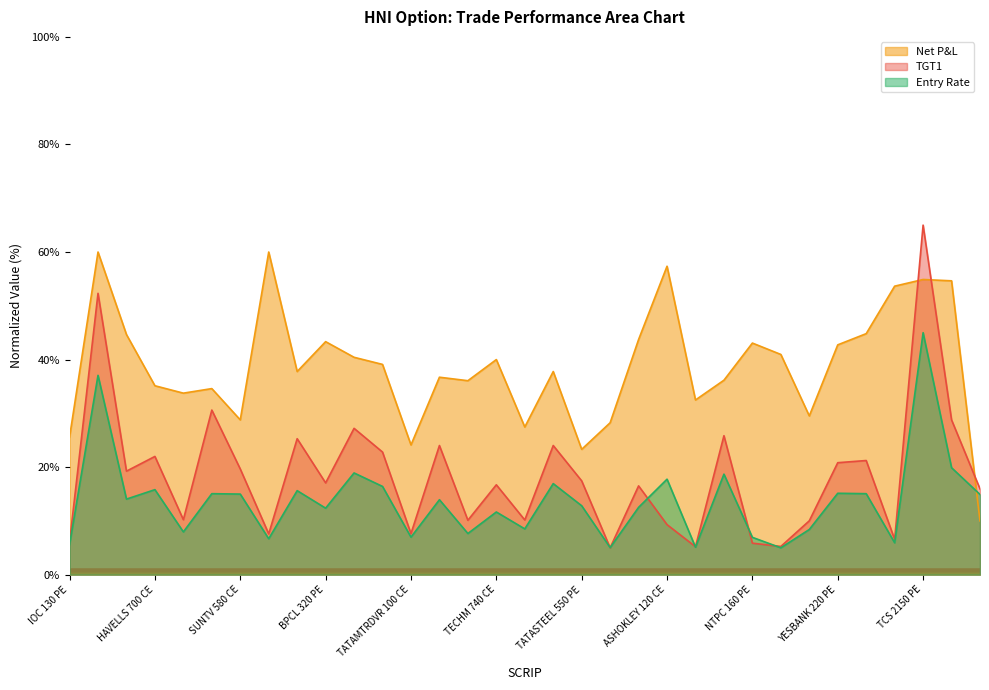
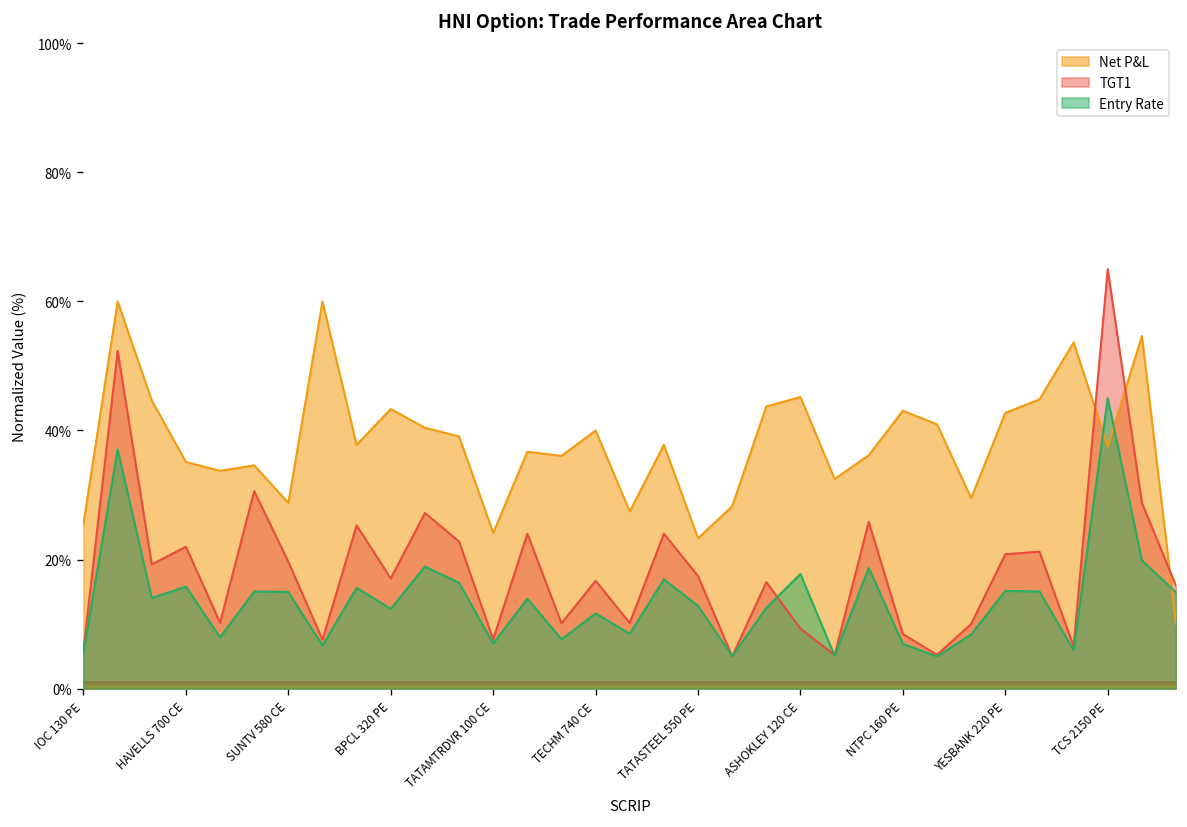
Net P&L, ASHOKLEY 120 CE: 57% -> 45%
TGT1, NTPC 160 PE: 6% -> 8%
Net P&L, TCS 2150 PE: 55% -> 38%
